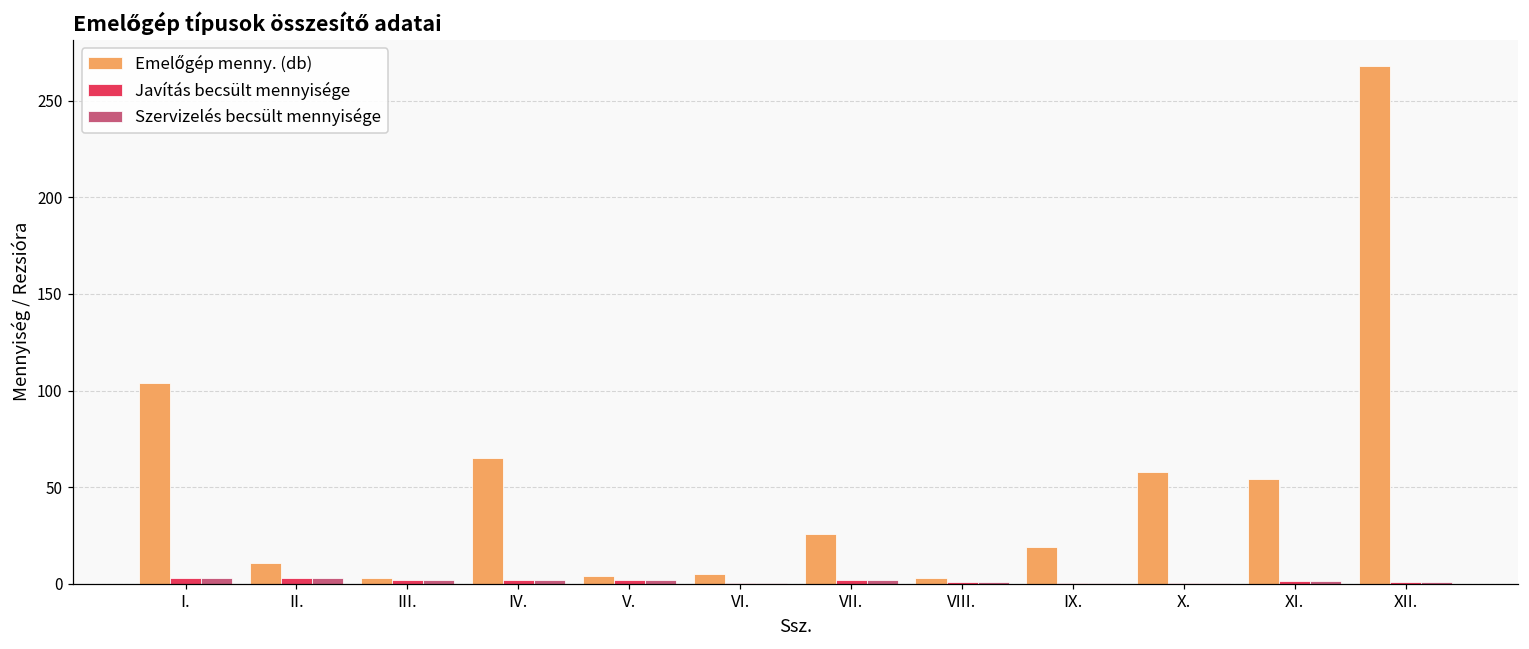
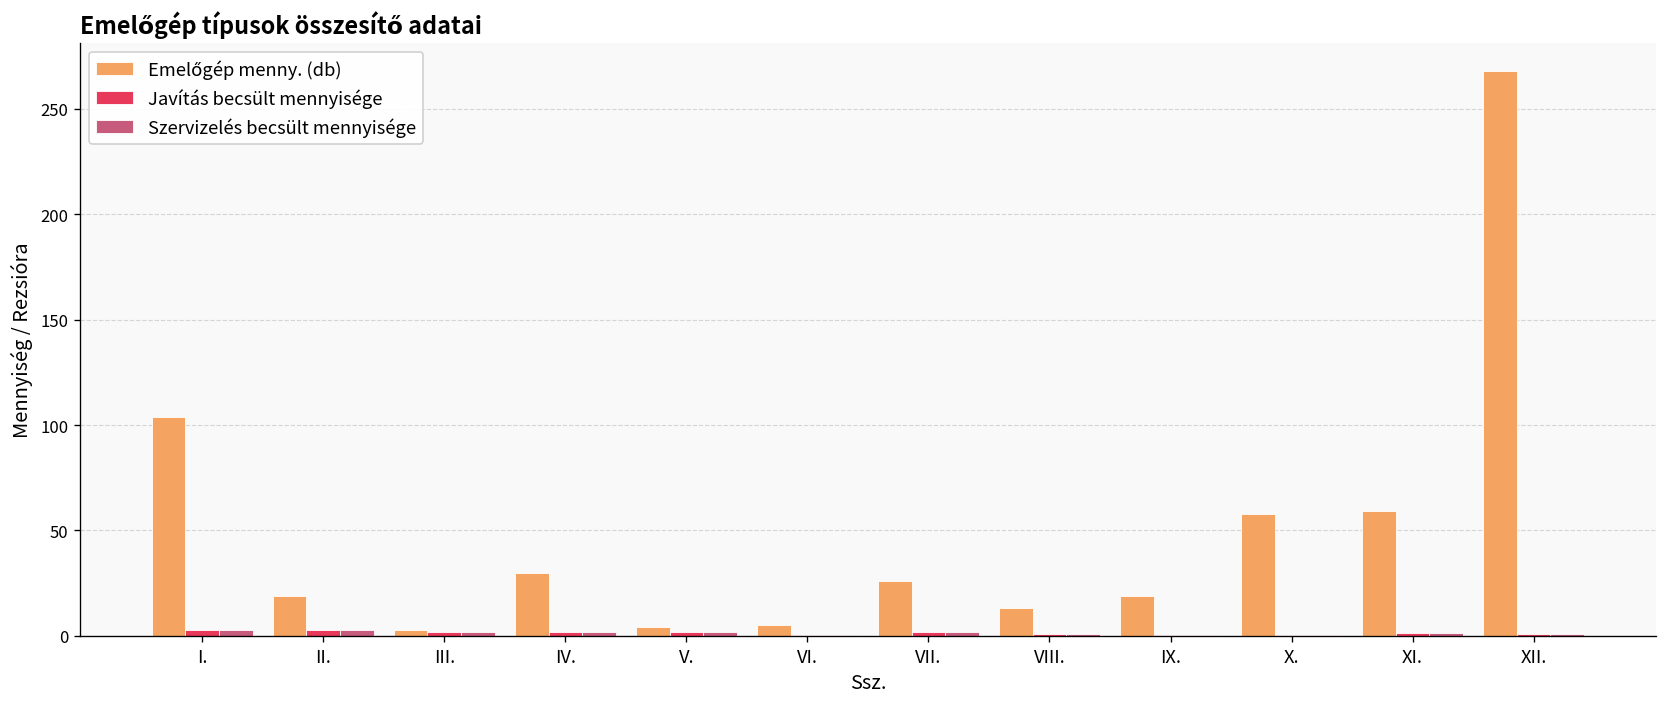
Emelőgép menny. (db), II.: 11 -> 19
Emelőgép menny. (db), IV.: 65 -> 30
Emelőgép menny. (db), VIII.: 3 -> 13
Emelőgép menny. (db), XI.: 54 -> 59
